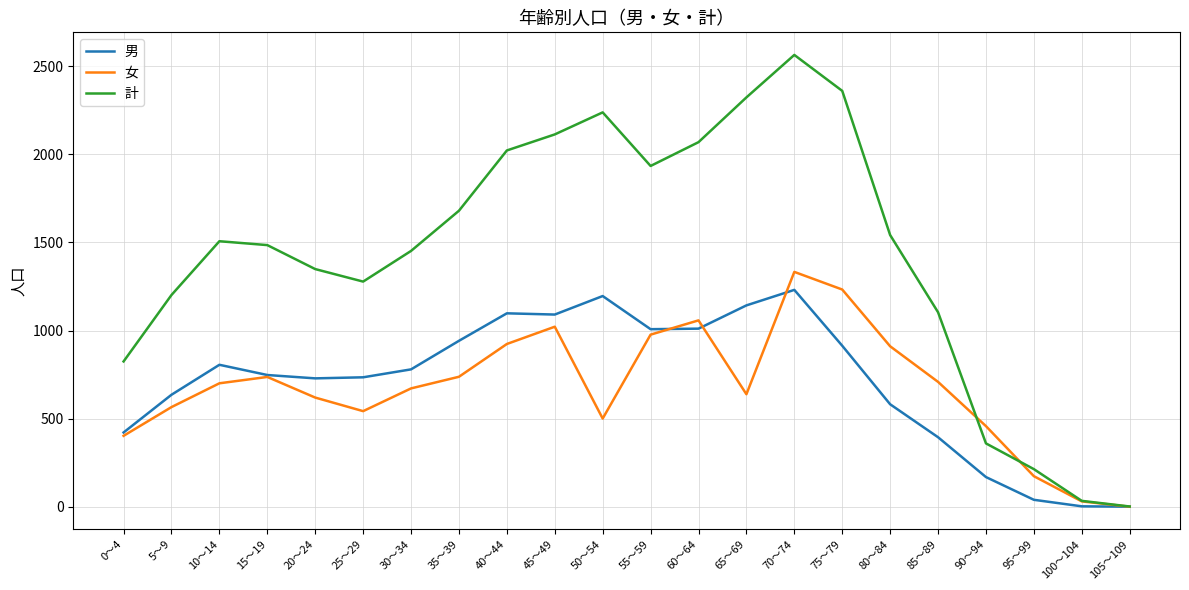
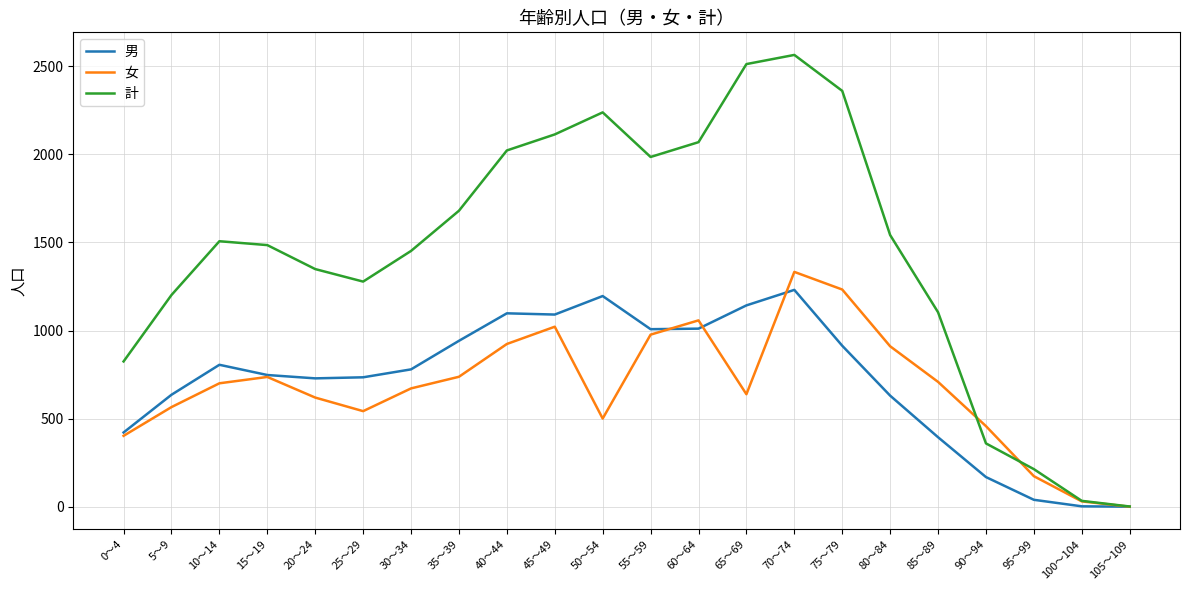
計, 55～59: 1930 -> 1990
計, 65～69: 2320 -> 2510
男, 80～84: 580 -> 630
